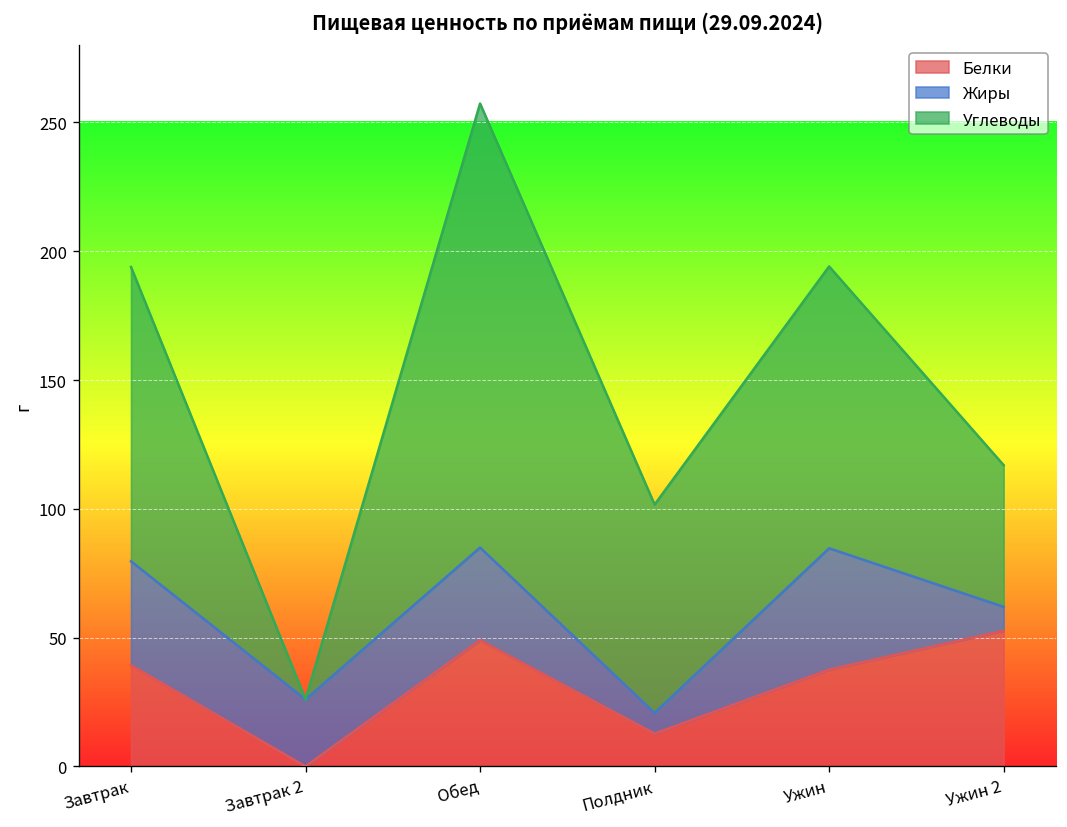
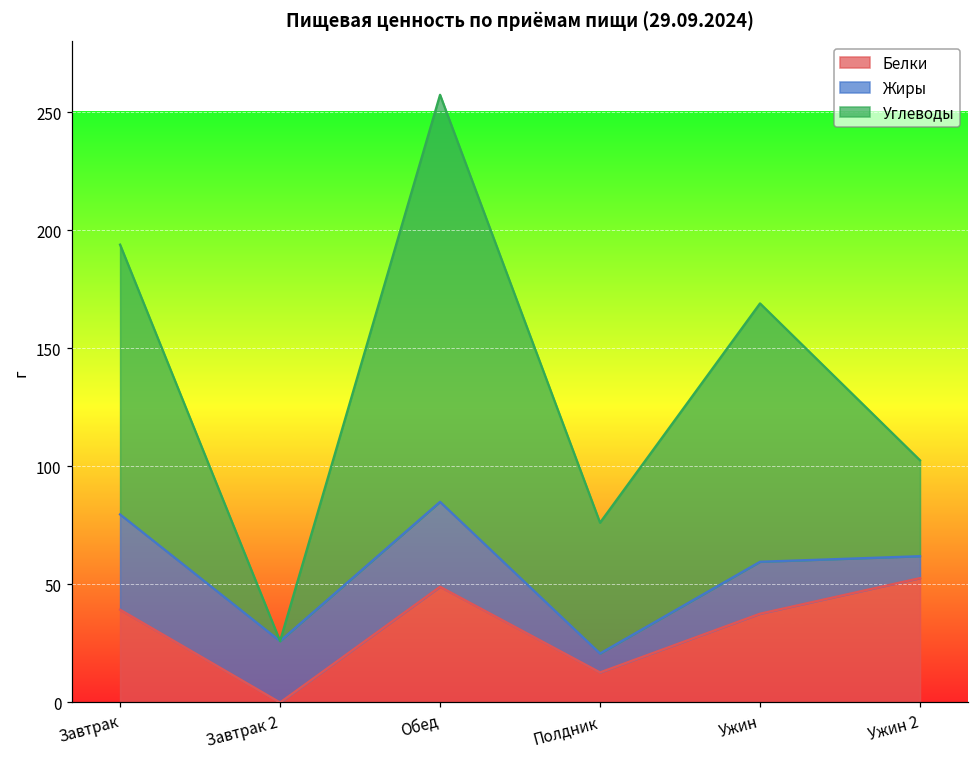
Углеводы, Полдник: 81 -> 55
Жиры, Ужин: 47 -> 22
Углеводы, Ужин 2: 55 -> 41
